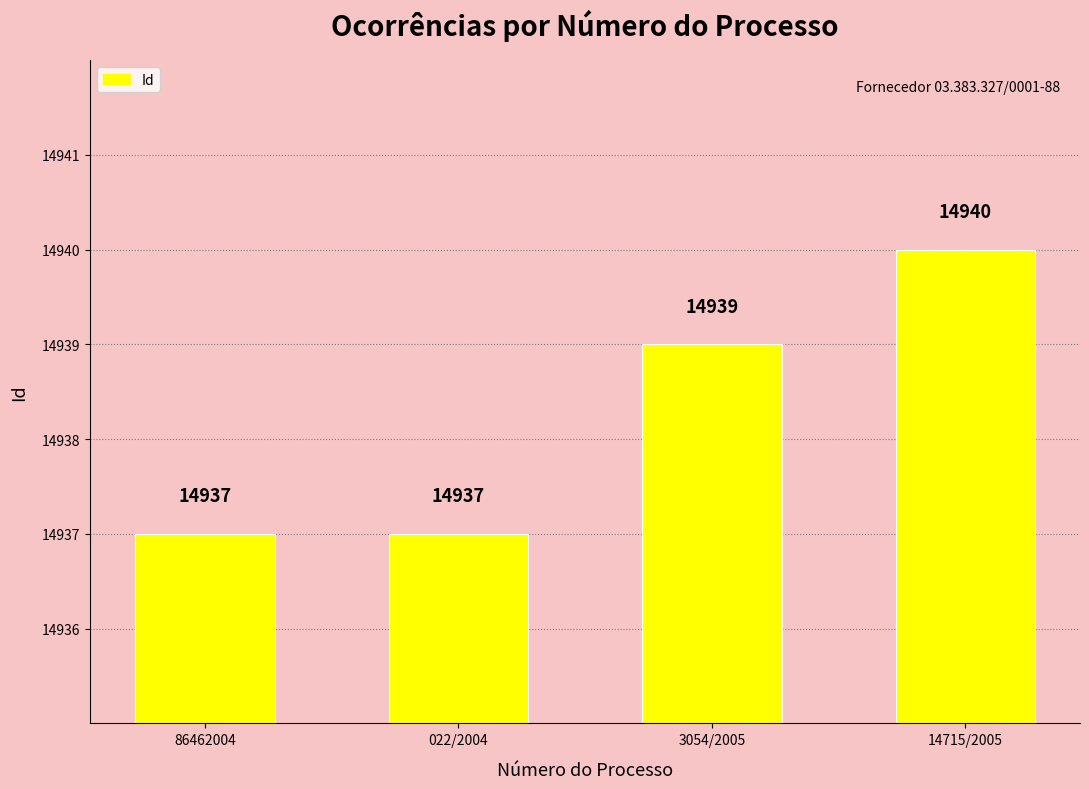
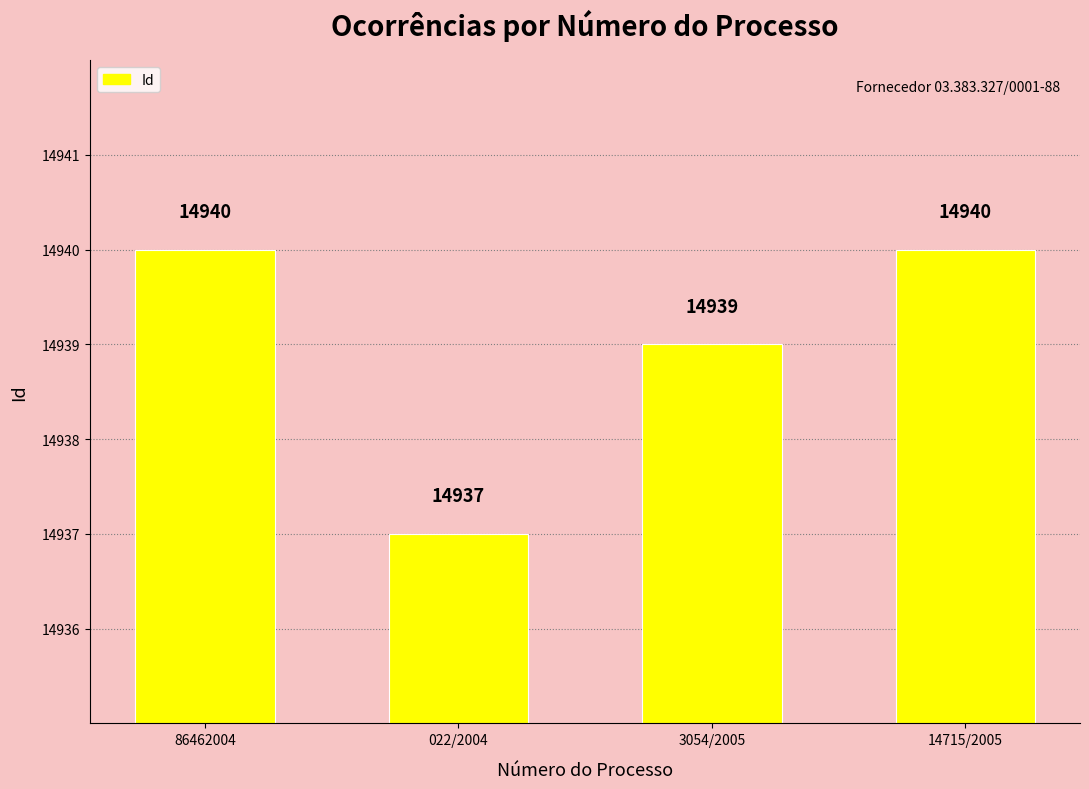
86462004: 14937 -> 14940
